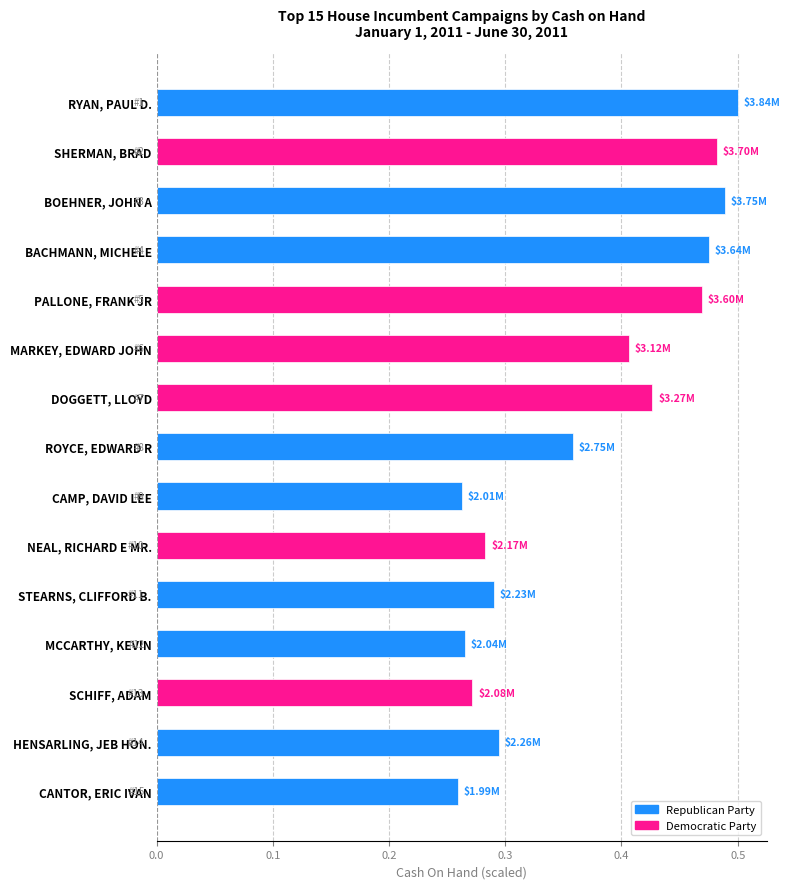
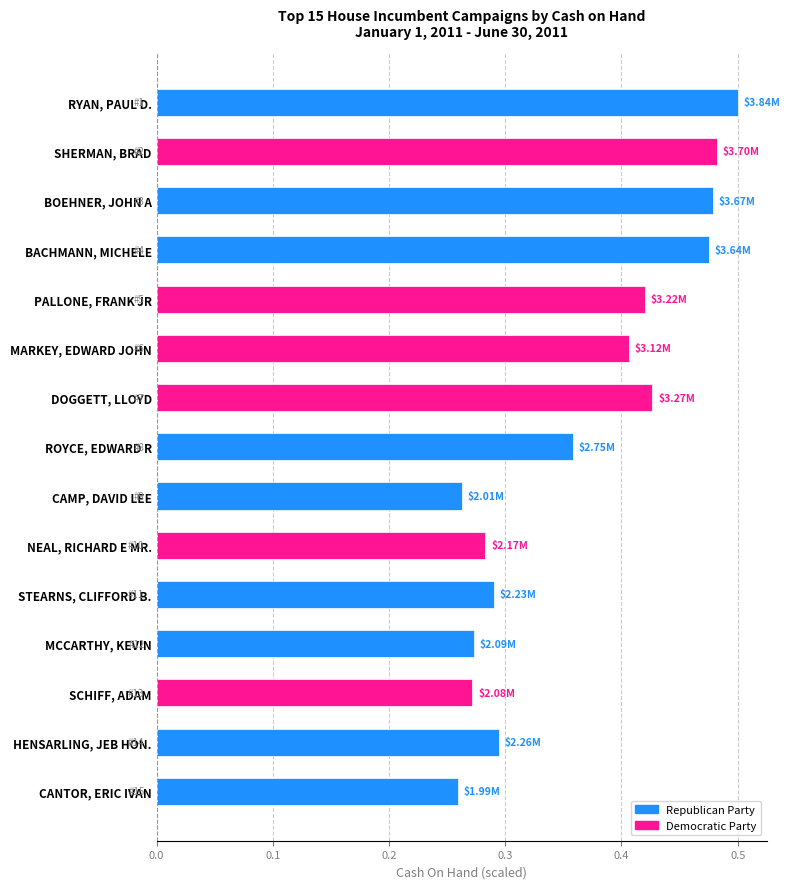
BOEHNER, JOHN A: $3.75M -> $3.67M
PALLONE, FRANK JR: $3.60M -> $3.22M
MCCARTHY, KEVIN: $2.04M -> $2.09M
